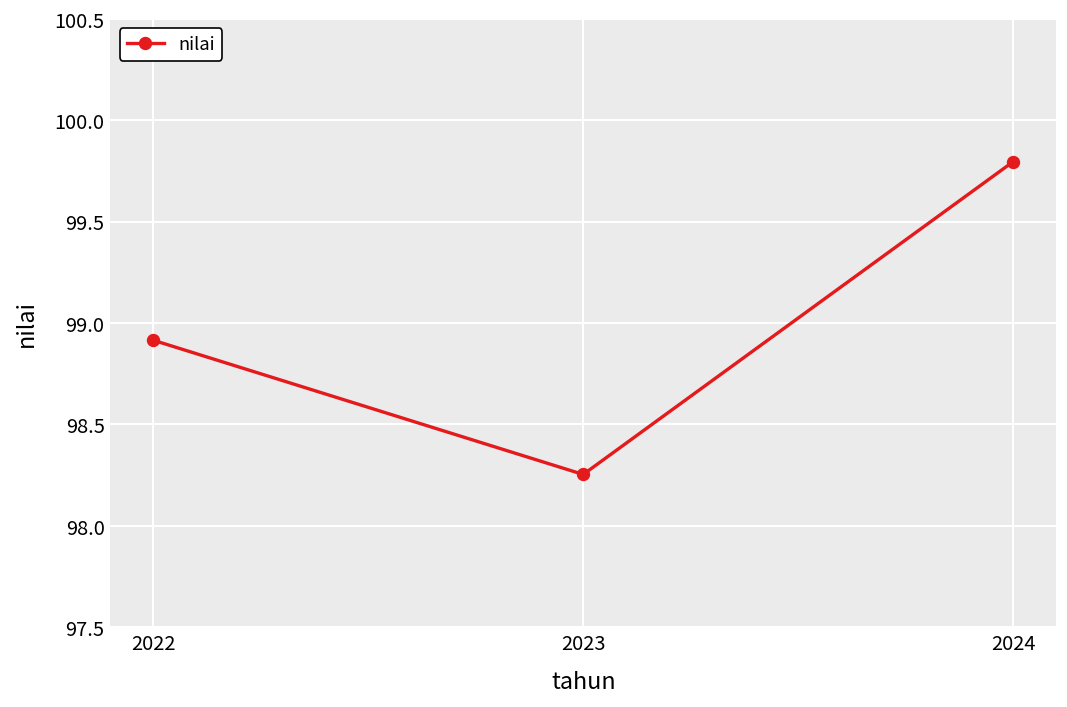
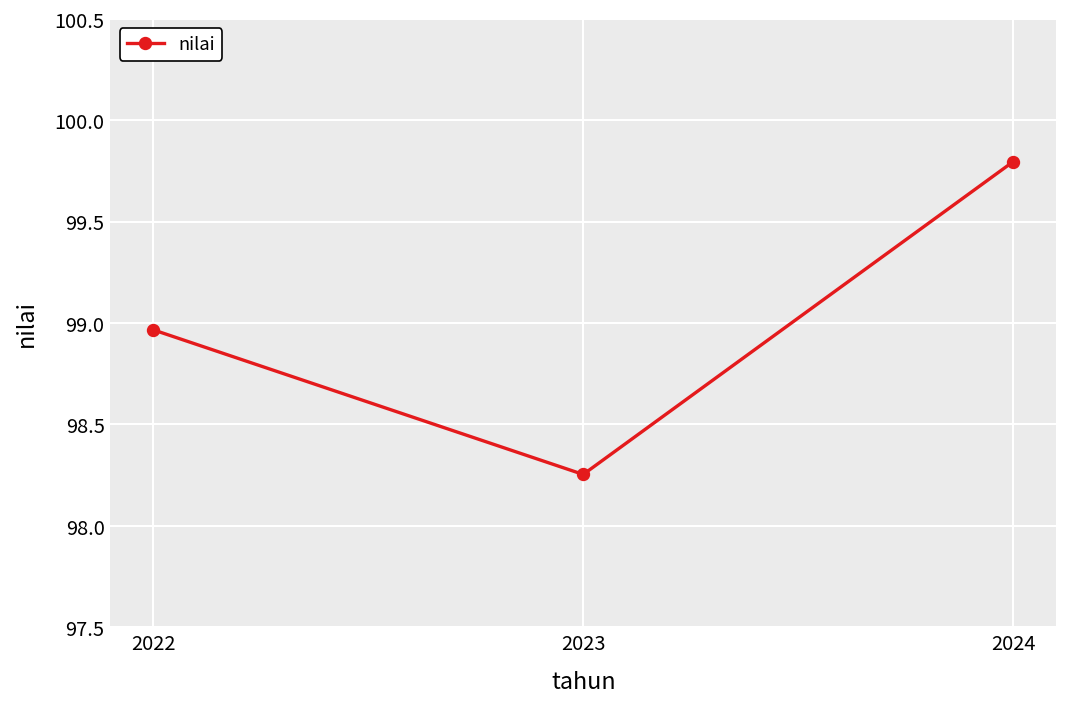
2022: 98.91 -> 98.97
